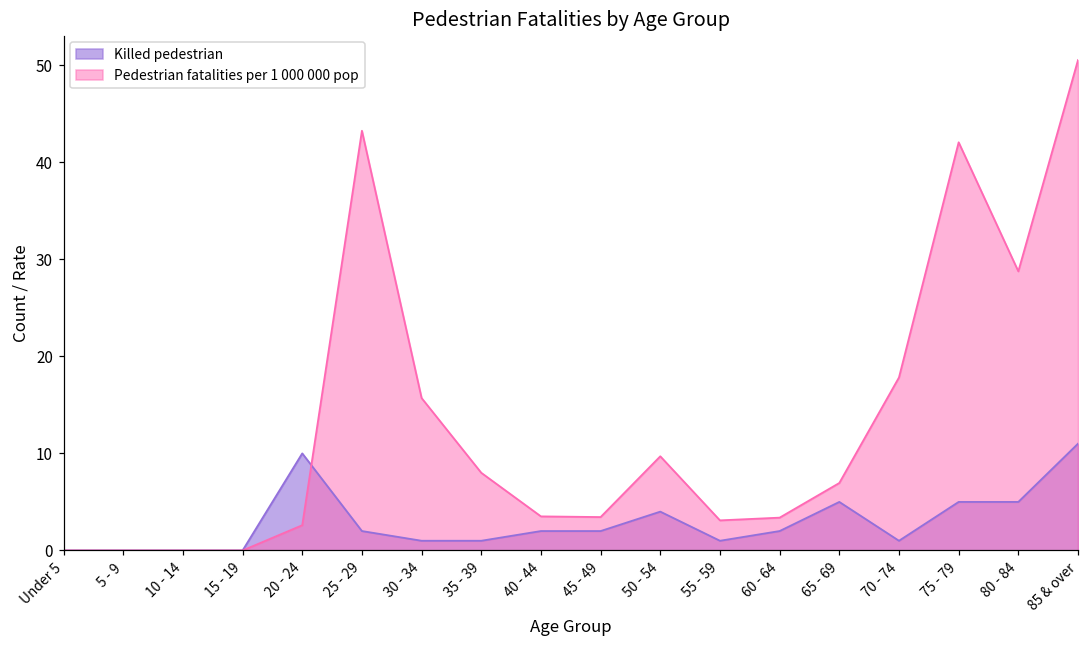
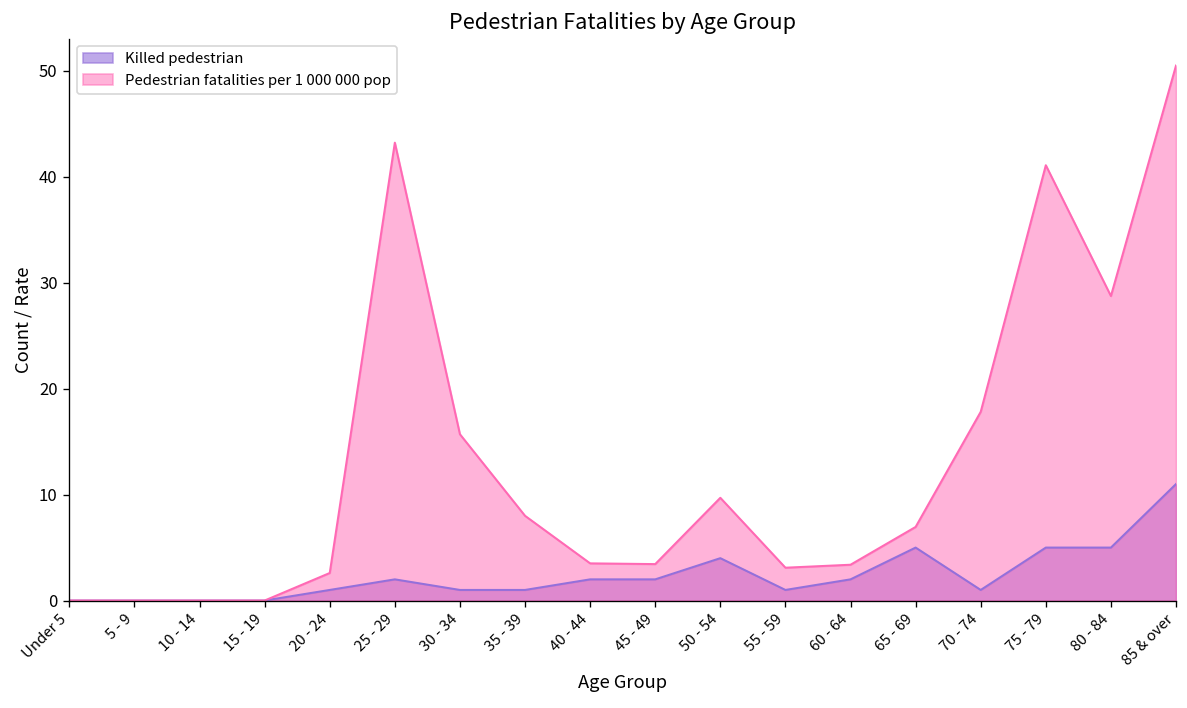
Killed pedestrian, 20 - 24: 10 -> 1
Pedestrian fatalities per 1 000 000 pop, 75 - 79: 42 -> 41
